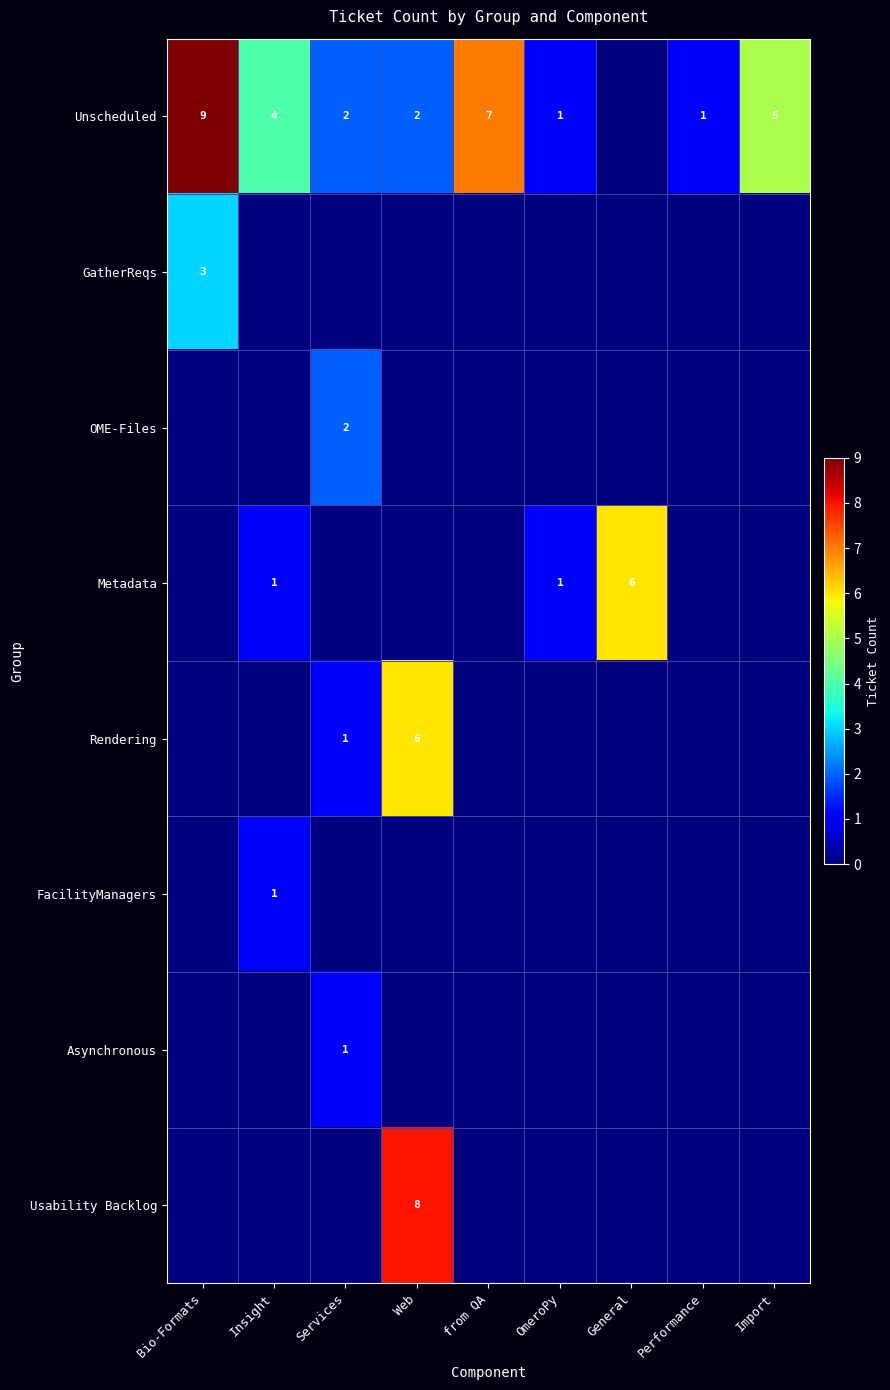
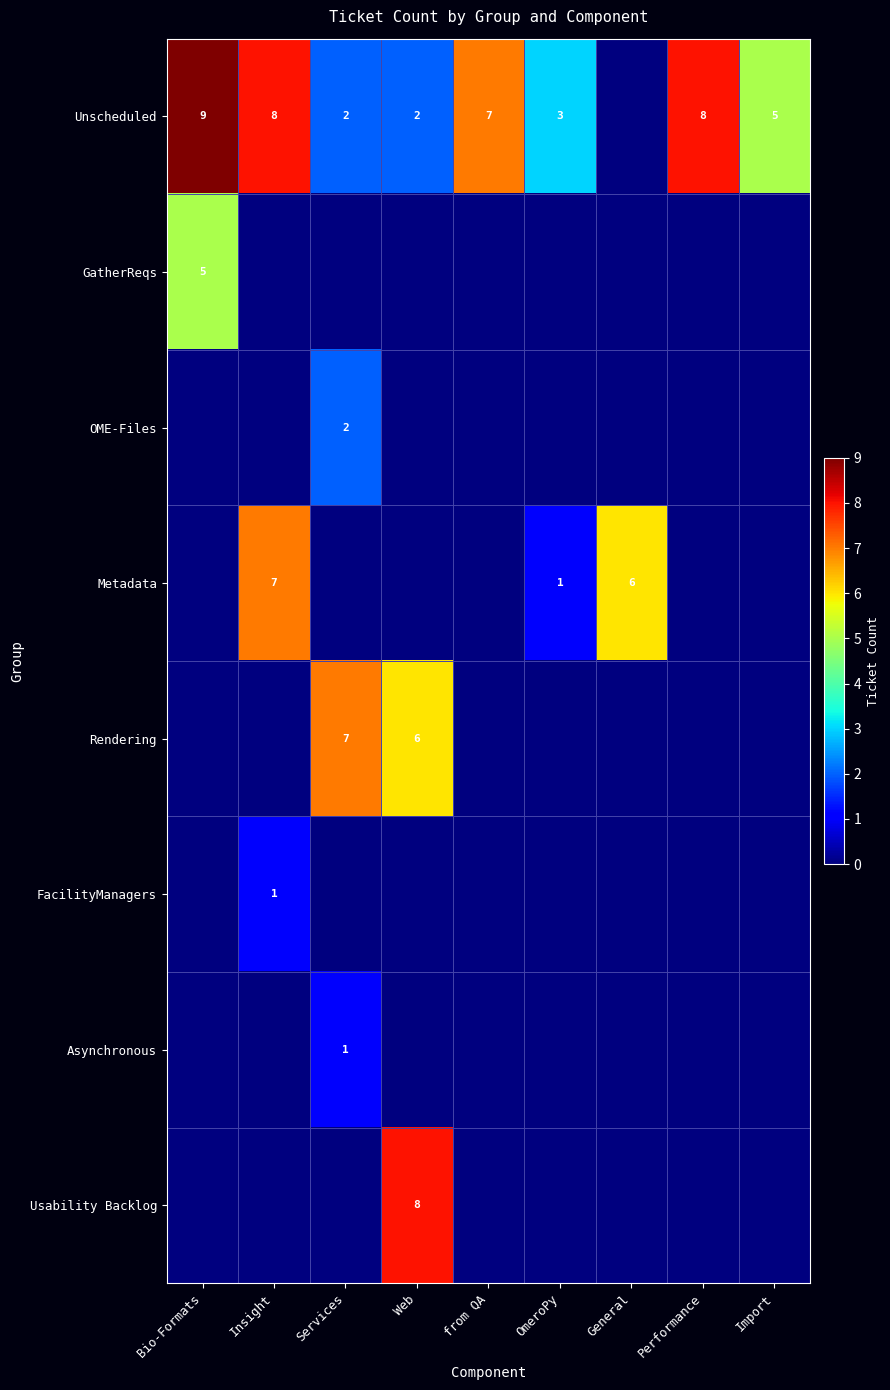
Unscheduled, Insight: 4 -> 8
Unscheduled, OmeroPy: 1 -> 3
Unscheduled, Performance: 1 -> 8
GatherReqs, Bio-Formats: 3 -> 5
Metadata, Insight: 1 -> 7
Rendering, Services: 1 -> 7
